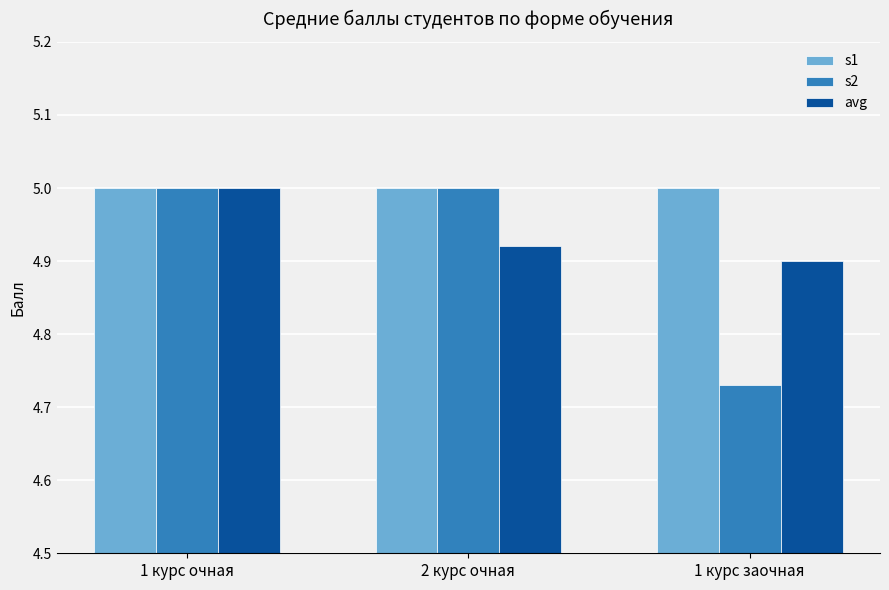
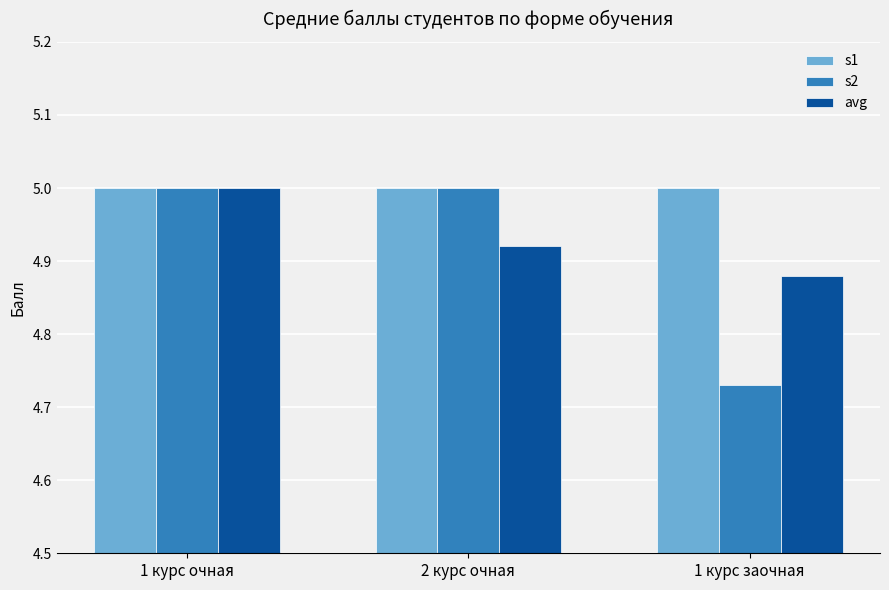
avg, 1 курс заочная: 4.90 -> 4.88
